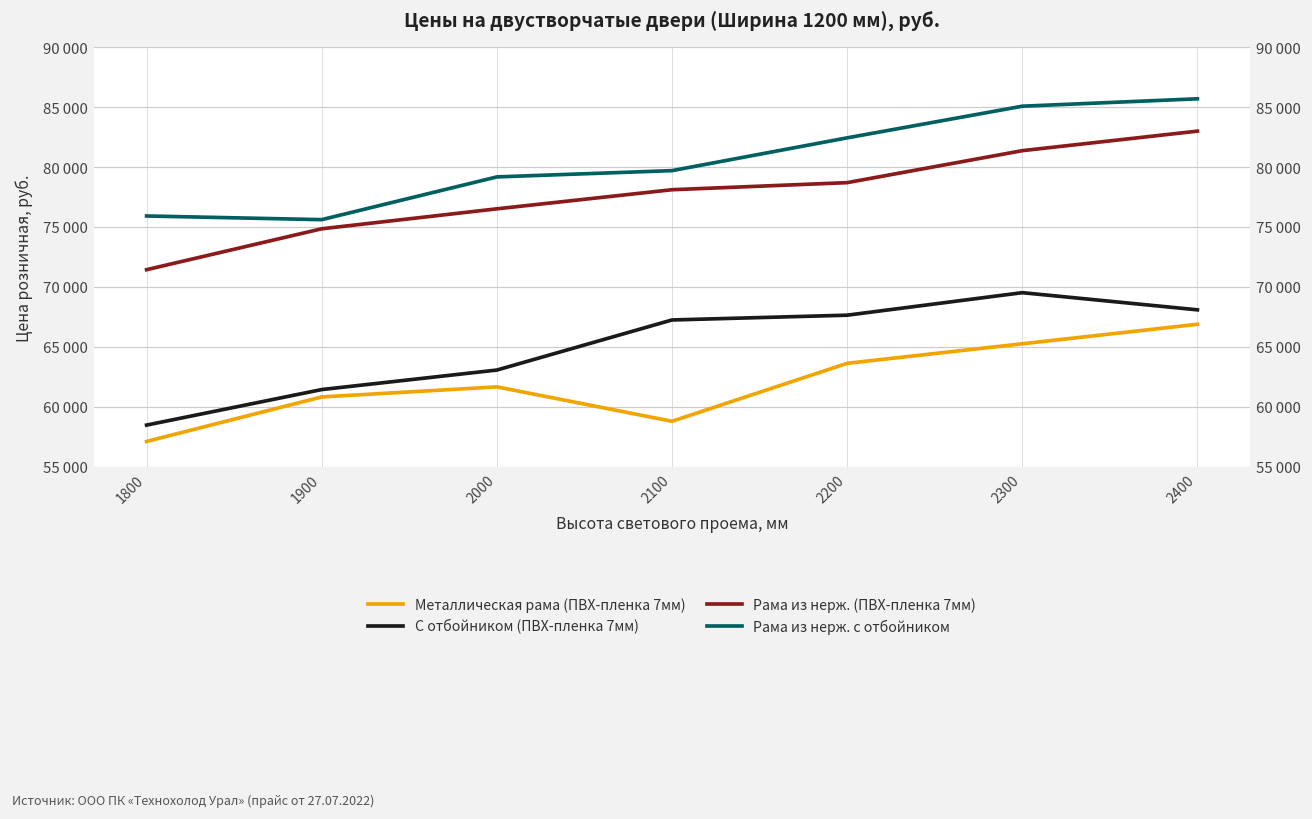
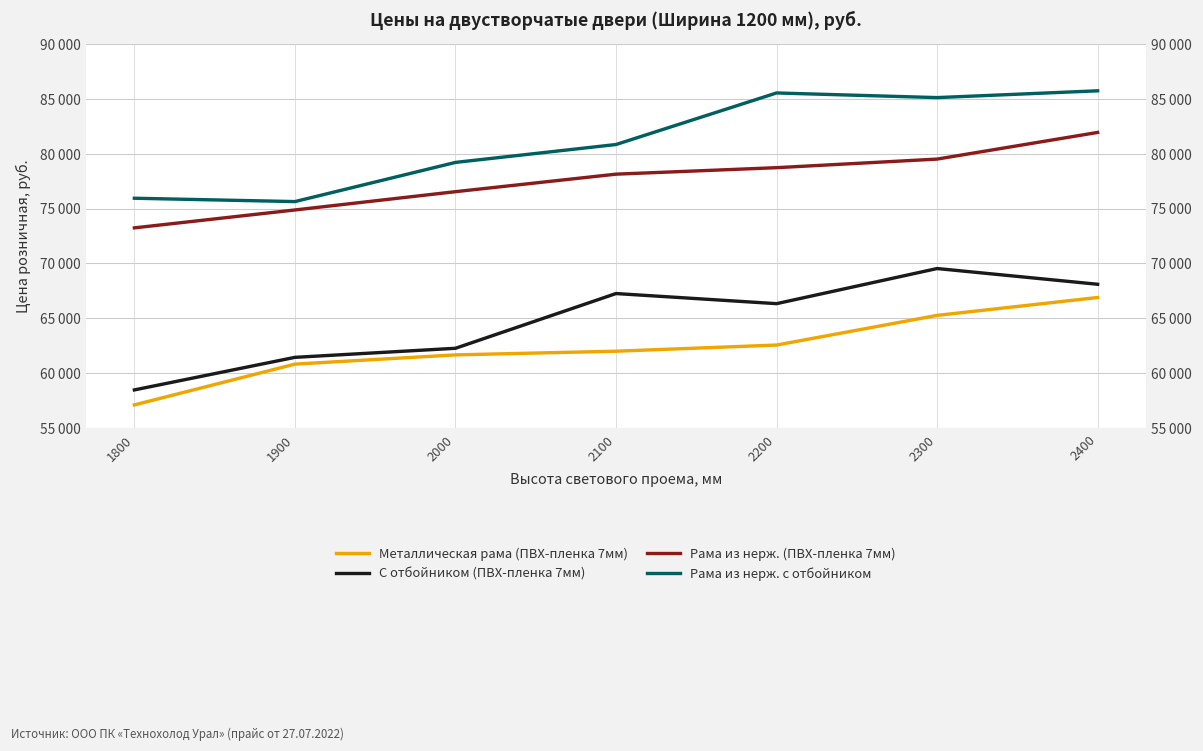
Рама из нерж. (ПВХ-пленка 7мм), 1800: 71000 -> 73000
С отбойником (ПВХ-пленка 7мм), 2000: 63000 -> 62000
Металлическая рама (ПВХ-пленка 7мм), 2100: 59000 -> 62000
Рама из нерж. с отбойником, 2100: 80000 -> 81000
Металлическая рама (ПВХ-пленка 7мм), 2200: 64000 -> 63000
С отбойником (ПВХ-пленка 7мм), 2200: 68000 -> 66000
Рама из нерж. с отбойником, 2200: 82000 -> 86000
Рама из нерж. (ПВХ-пленка 7мм), 2300: 81000 -> 80000
Рама из нерж. (ПВХ-пленка 7мм), 2400: 83000 -> 82000
